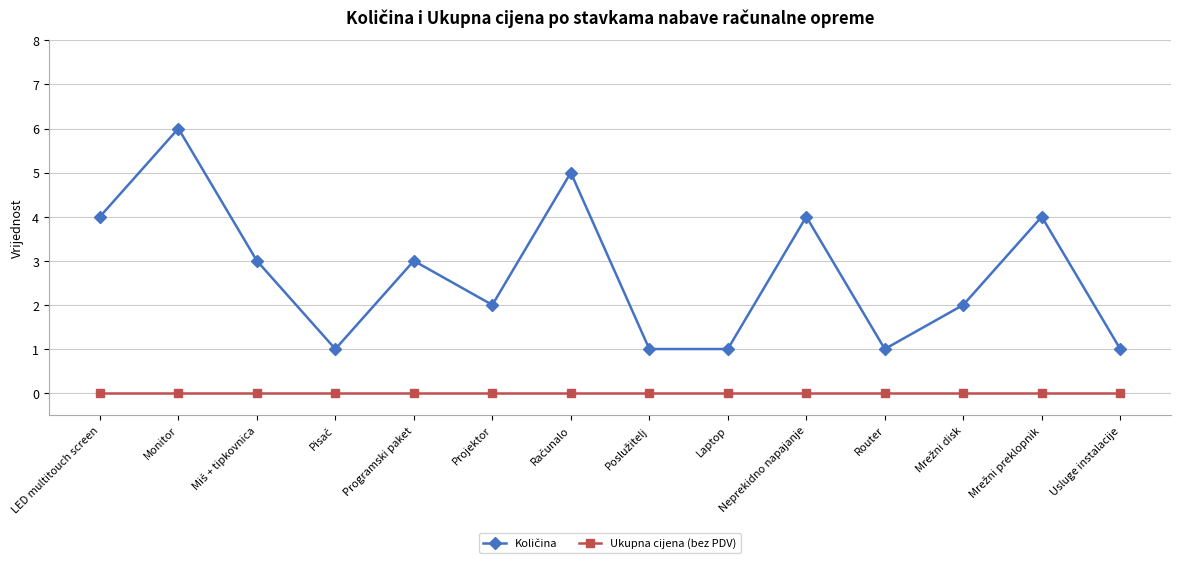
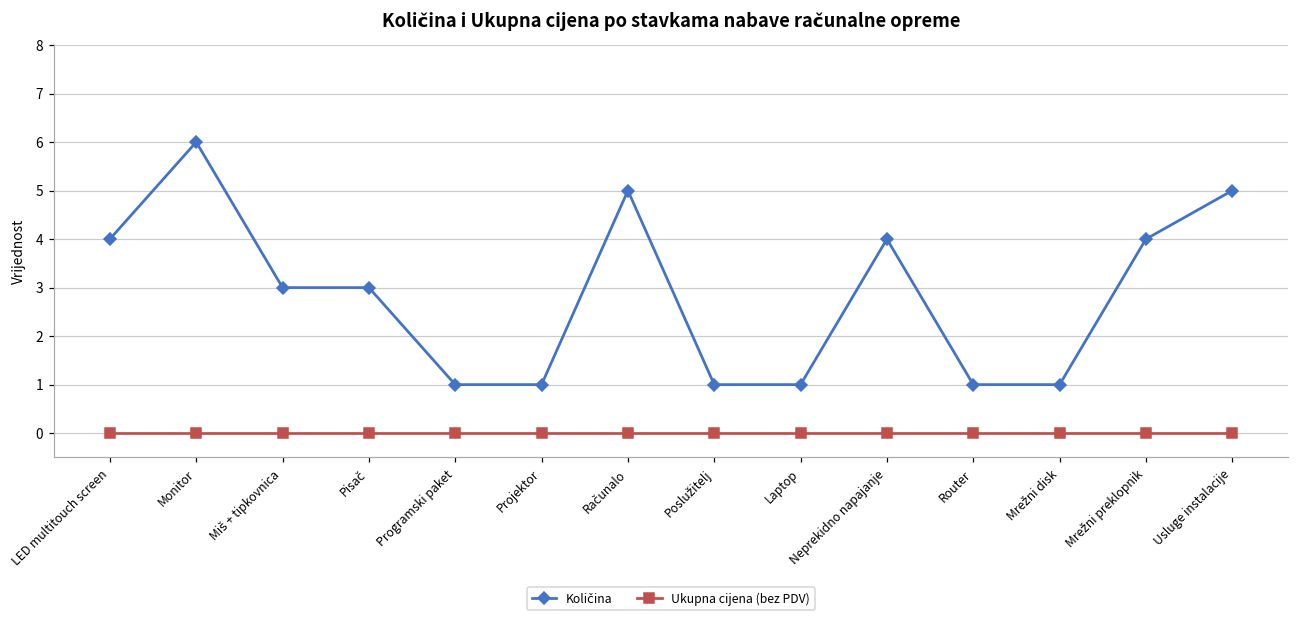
Količina, Pisač: 1 -> 3
Količina, Programski paket: 3 -> 1
Količina, Projektor: 2 -> 1
Količina, Mrežni disk: 2 -> 1
Količina, Usluge instalacije: 1 -> 5
